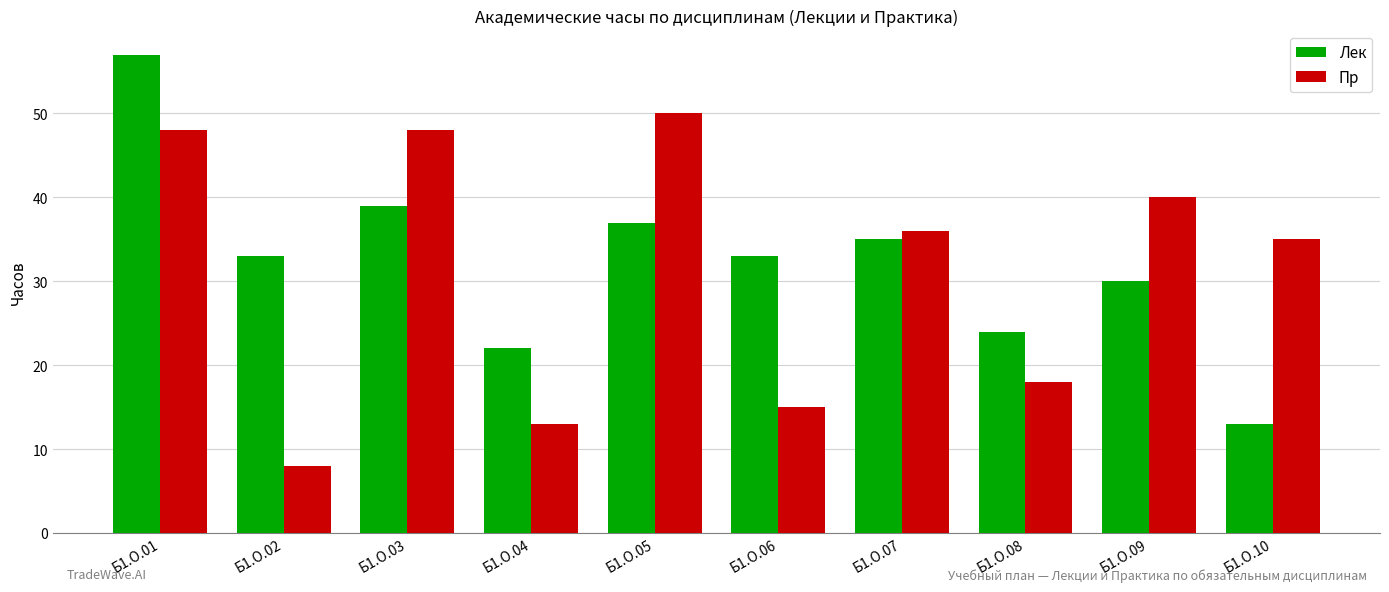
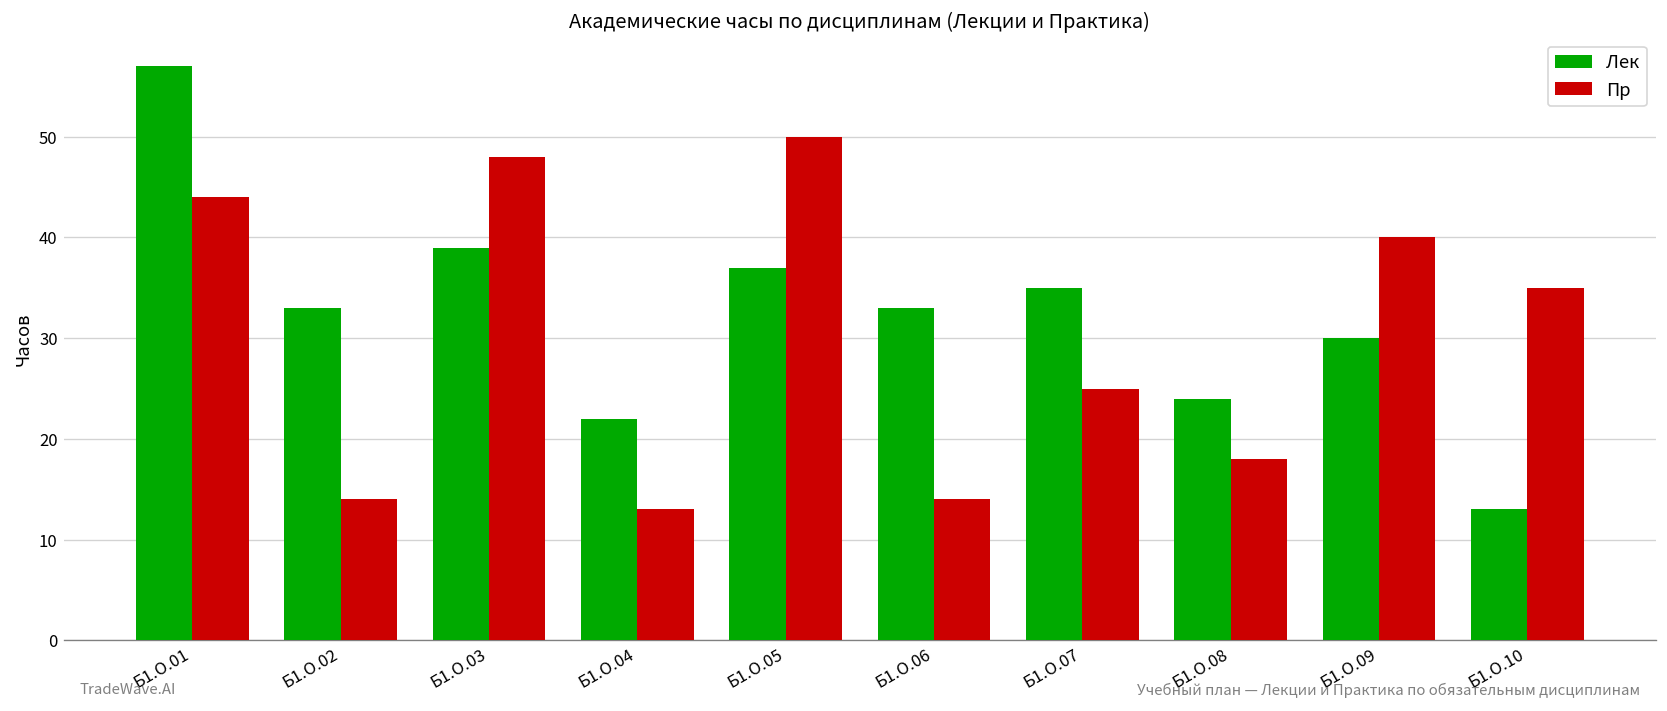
Пр, Б1.О.01: 48 -> 44
Пр, Б1.О.02: 8 -> 14
Пр, Б1.О.06: 15 -> 14
Пр, Б1.О.07: 36 -> 25
